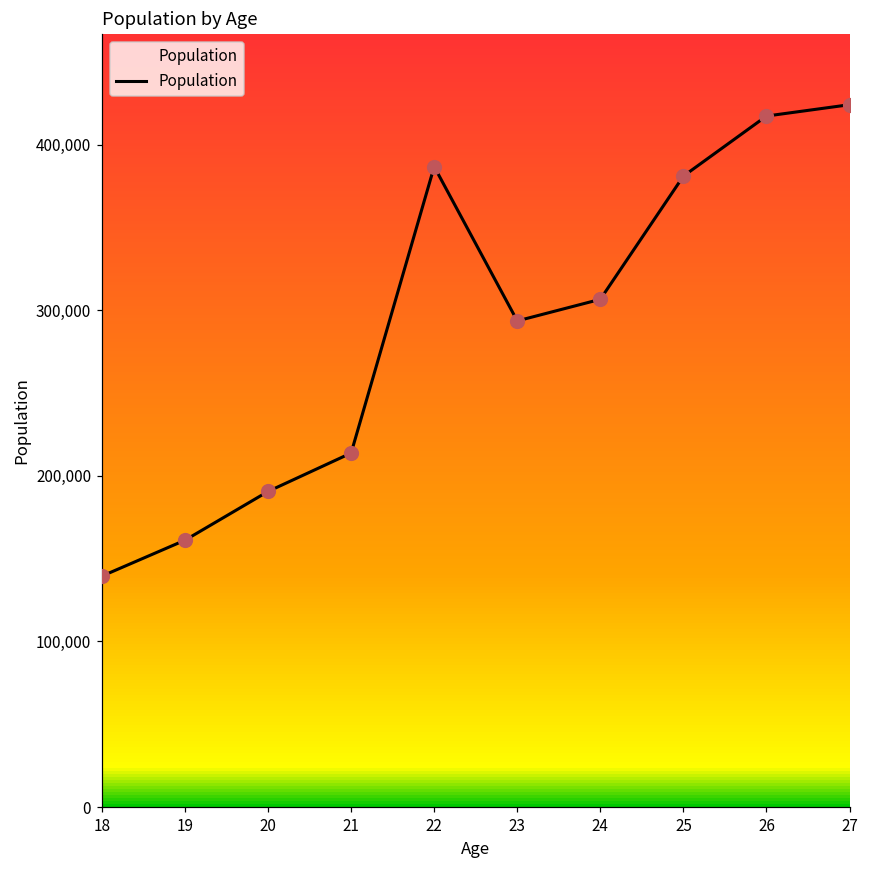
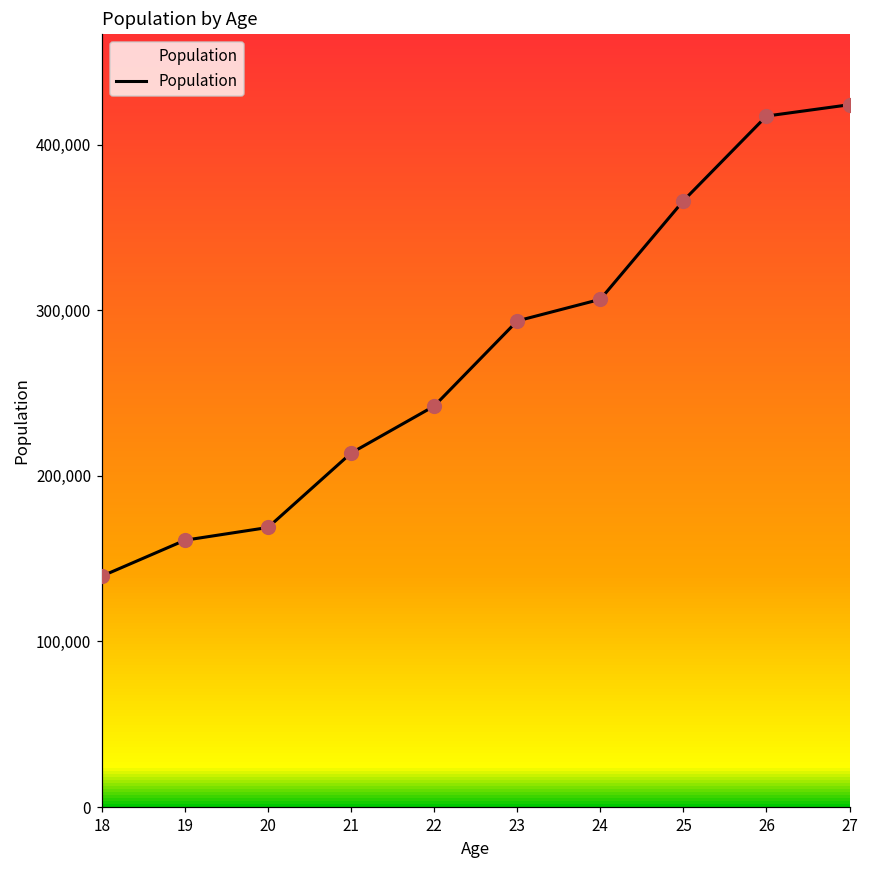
20: 191,000 -> 169,000
22: 387,000 -> 242,000
25: 381,000 -> 366,000
